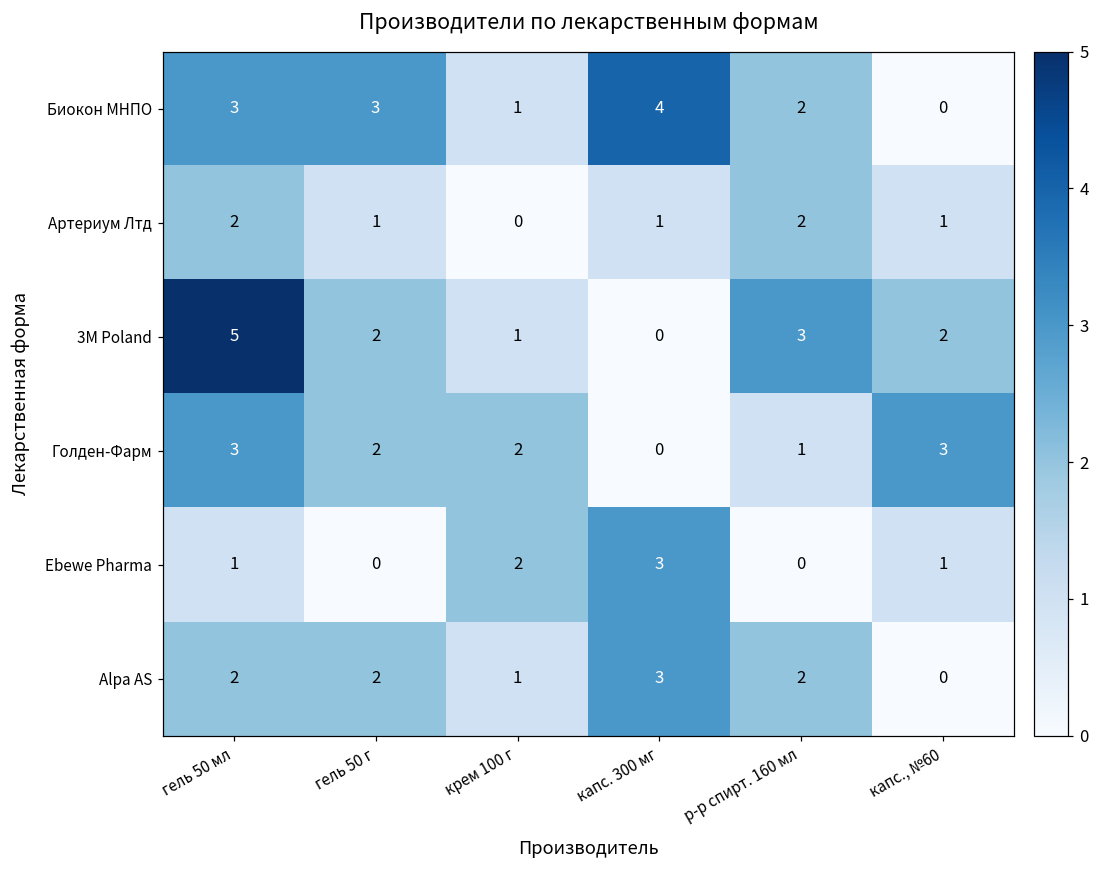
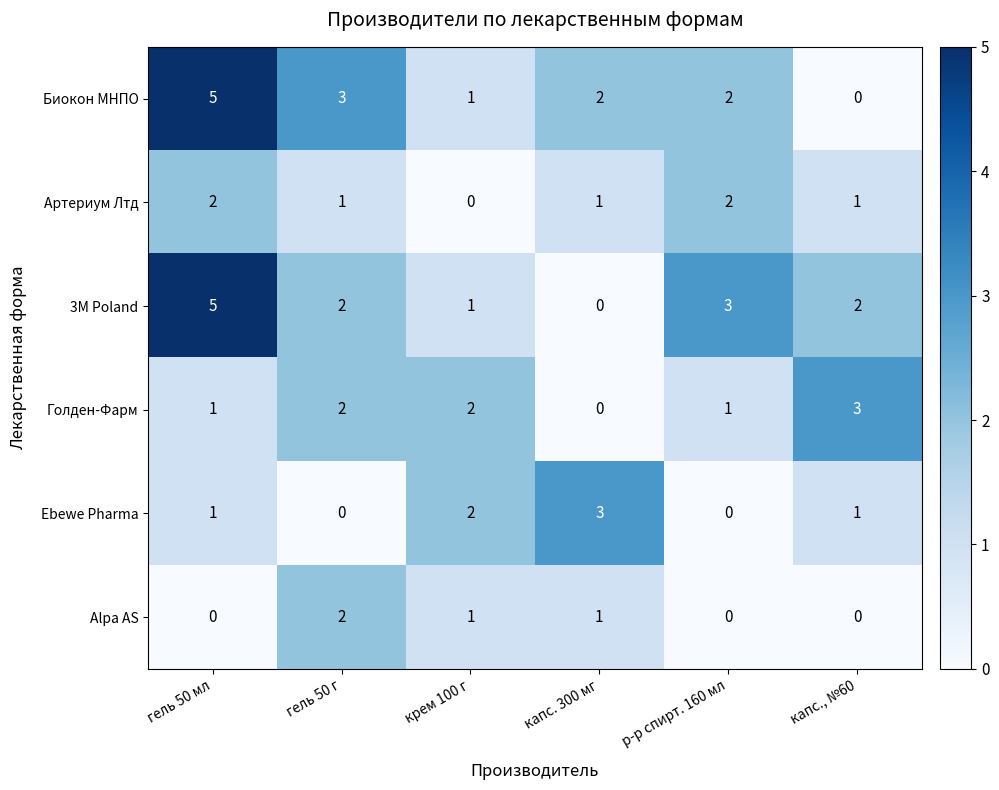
Биокон МНПО, гель 50 мл: 3 -> 5
Биокон МНПО, капс. 300 мг: 4 -> 2
Голден-Фарм, гель 50 мл: 3 -> 1
Alpa AS, гель 50 мл: 2 -> 0
Alpa AS, капс. 300 мг: 3 -> 1
Alpa AS, р-р спирт. 160 мл: 2 -> 0
